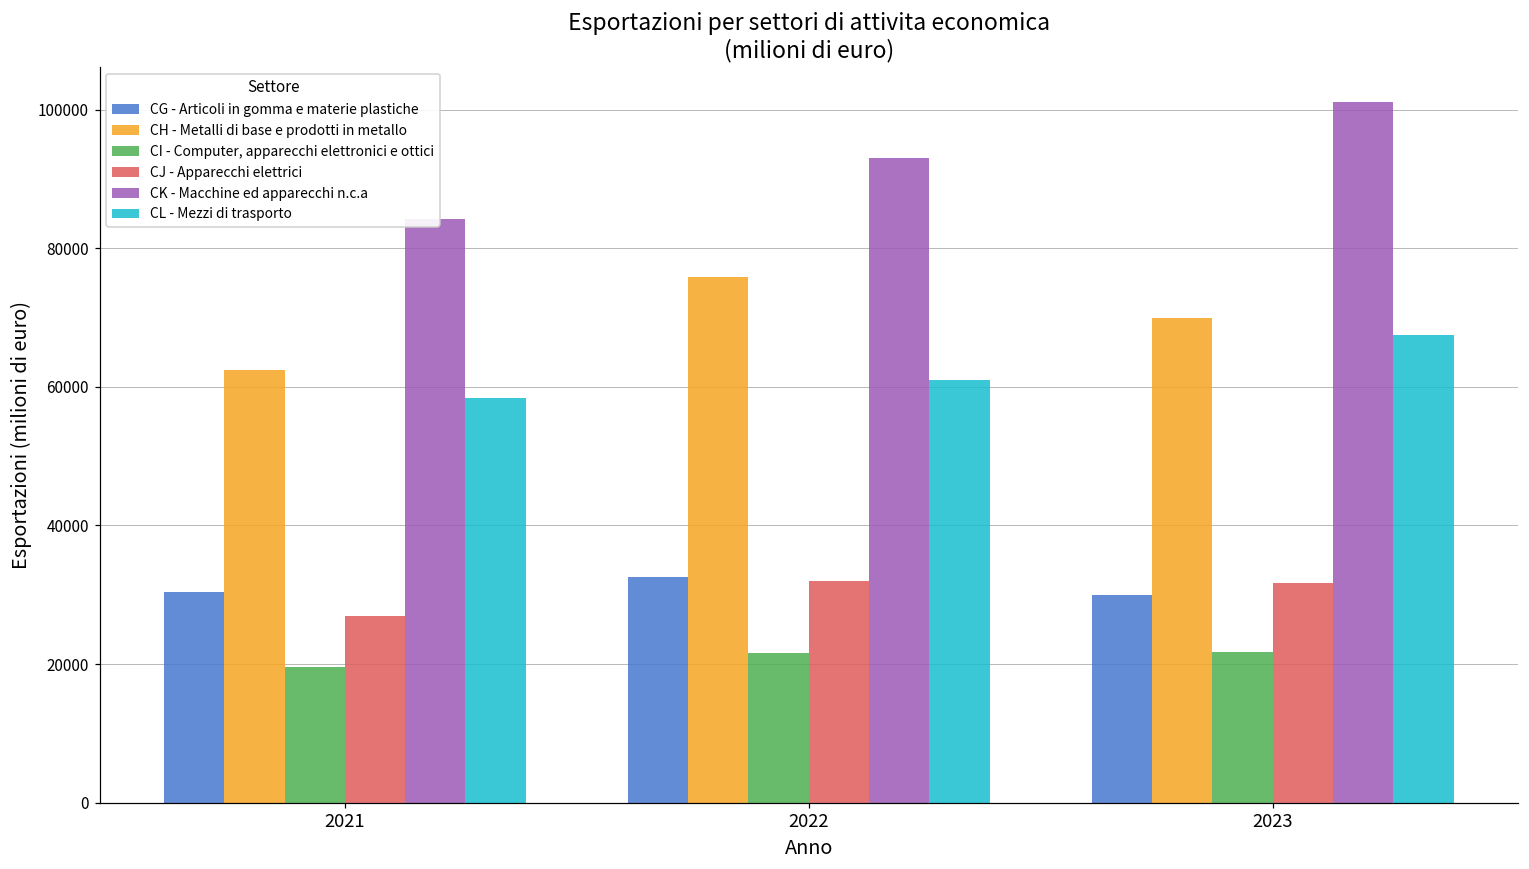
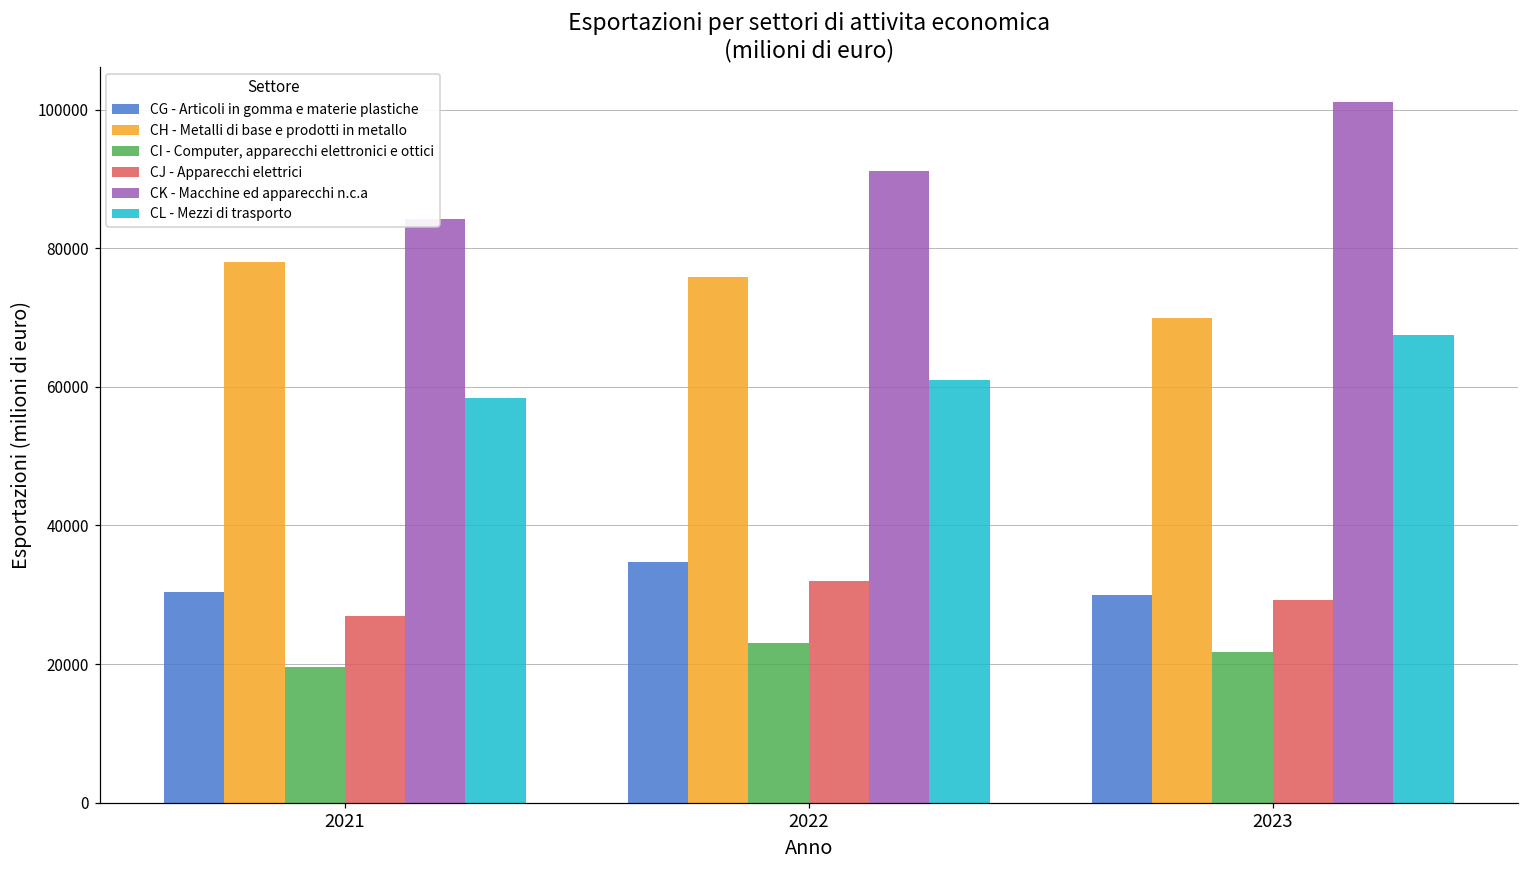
CH - Metalli di base e prodotti in metallo, 2021: 62000 -> 78000
CG - Articoli in gomma e materie plastiche, 2022: 33000 -> 35000
CI - Computer, apparecchi elettronici e ottici, 2022: 22000 -> 23000
CK - Macchine ed apparecchi n.c.a, 2022: 93000 -> 91000
CJ - Apparecchi elettrici, 2023: 32000 -> 29000
